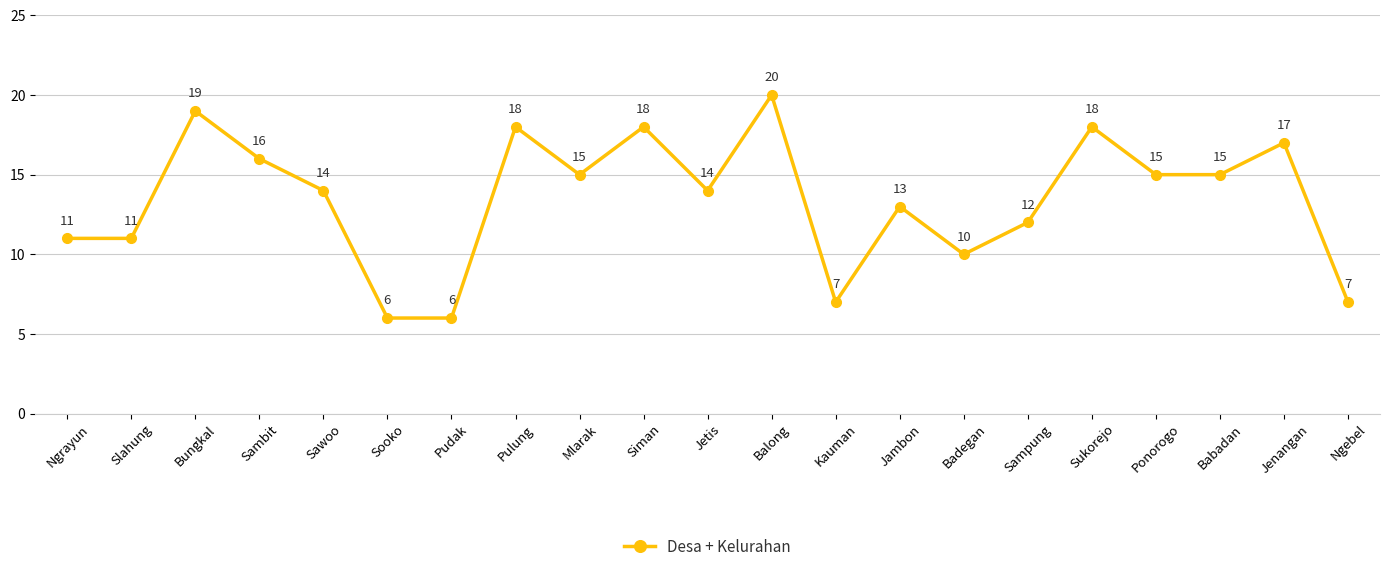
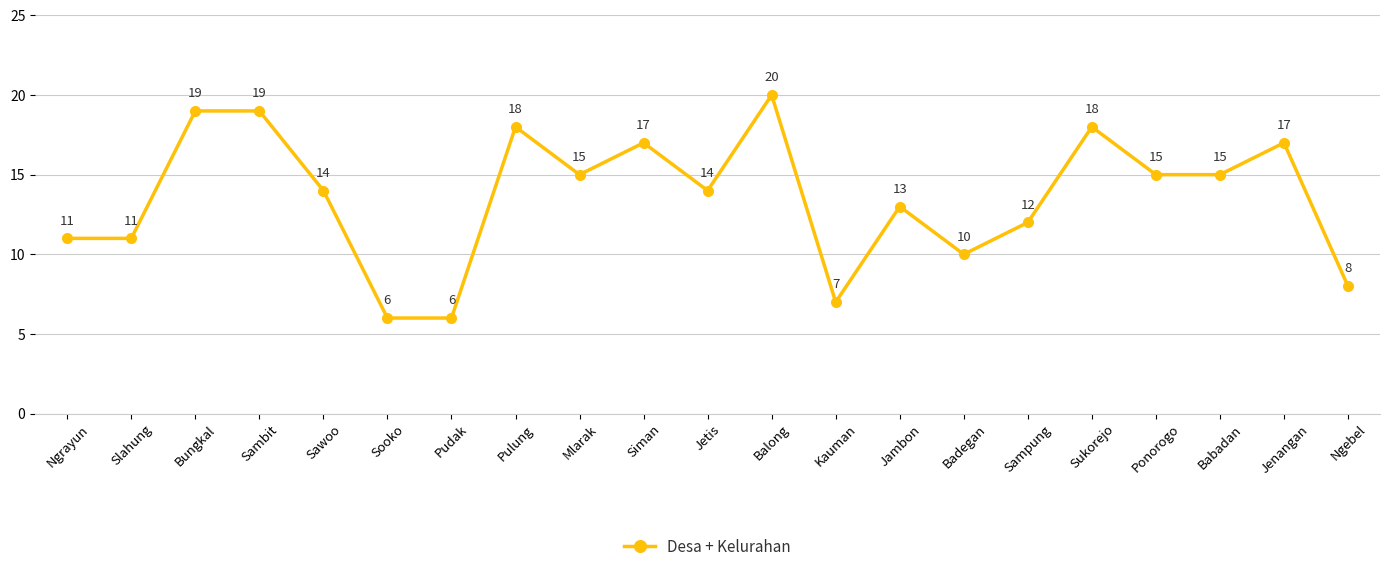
Sambit: 16 -> 19
Siman: 18 -> 17
Ngebel: 7 -> 8
